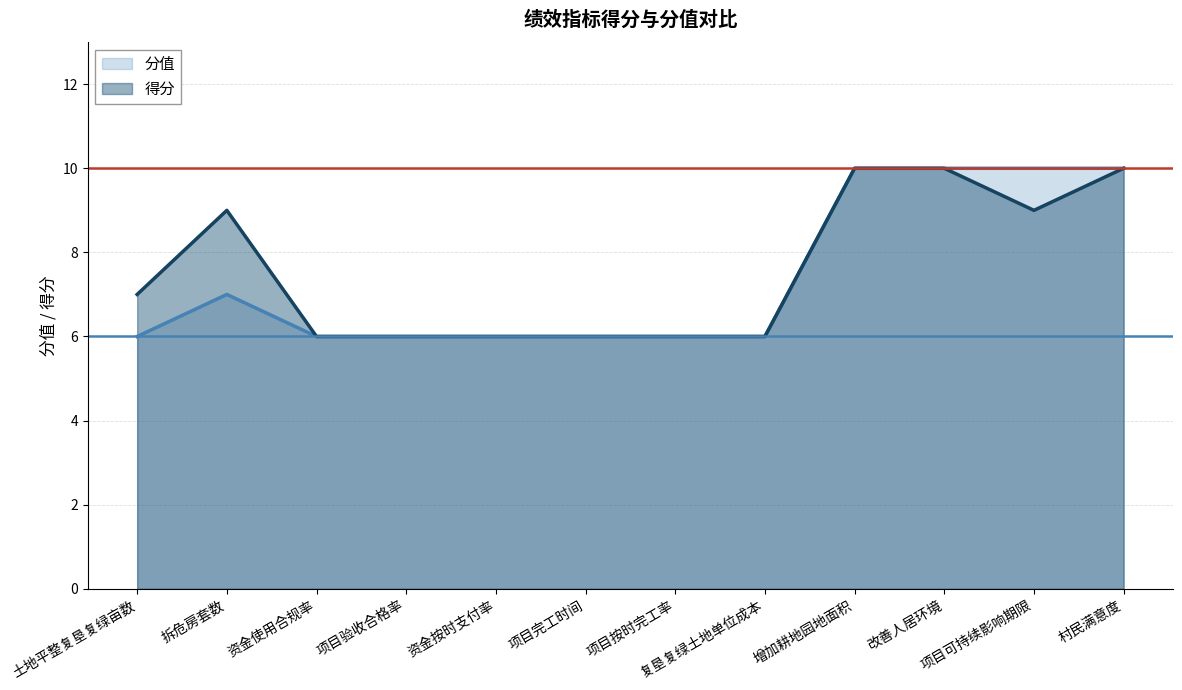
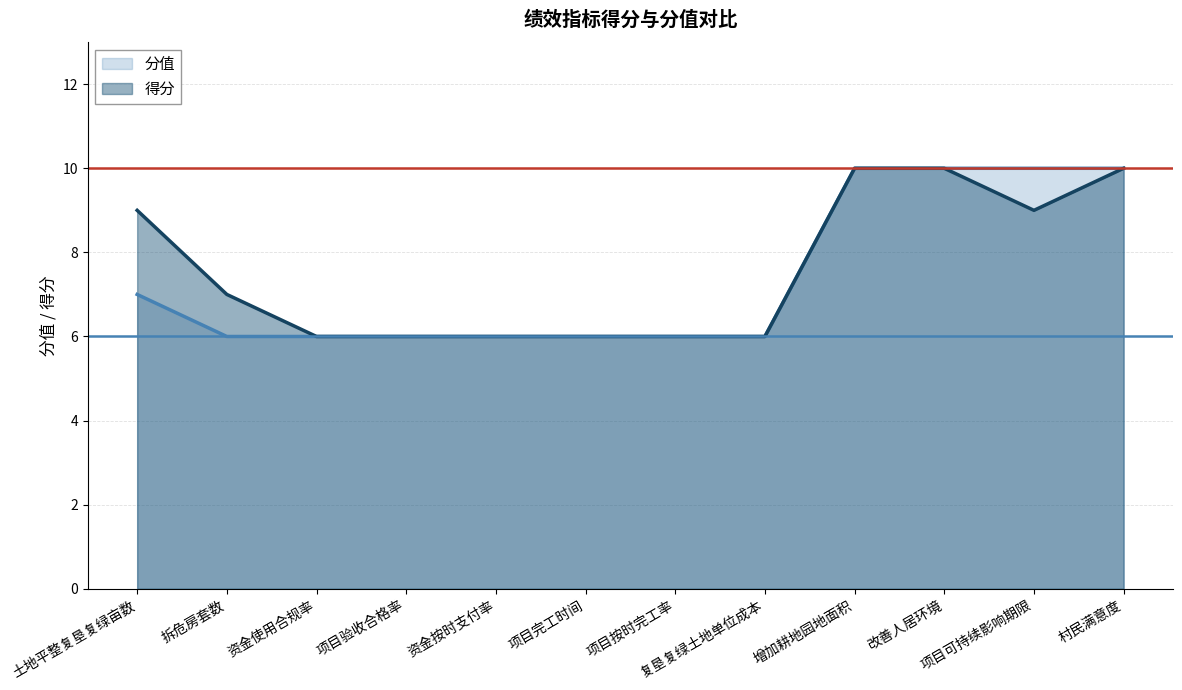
分值, 土地平整复垦复绿亩数: 6 -> 7
得分, 土地平整复垦复绿亩数: 7 -> 9
分值, 拆危房套数: 7 -> 6
得分, 拆危房套数: 9 -> 7
